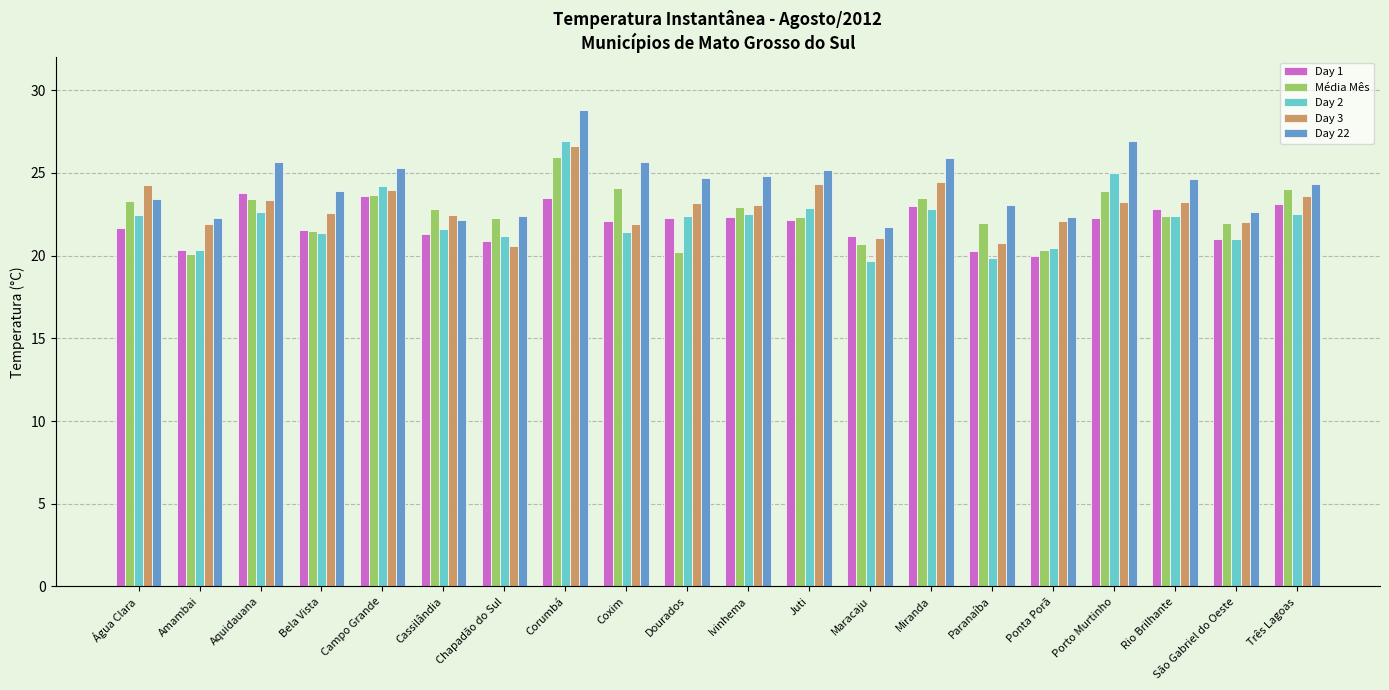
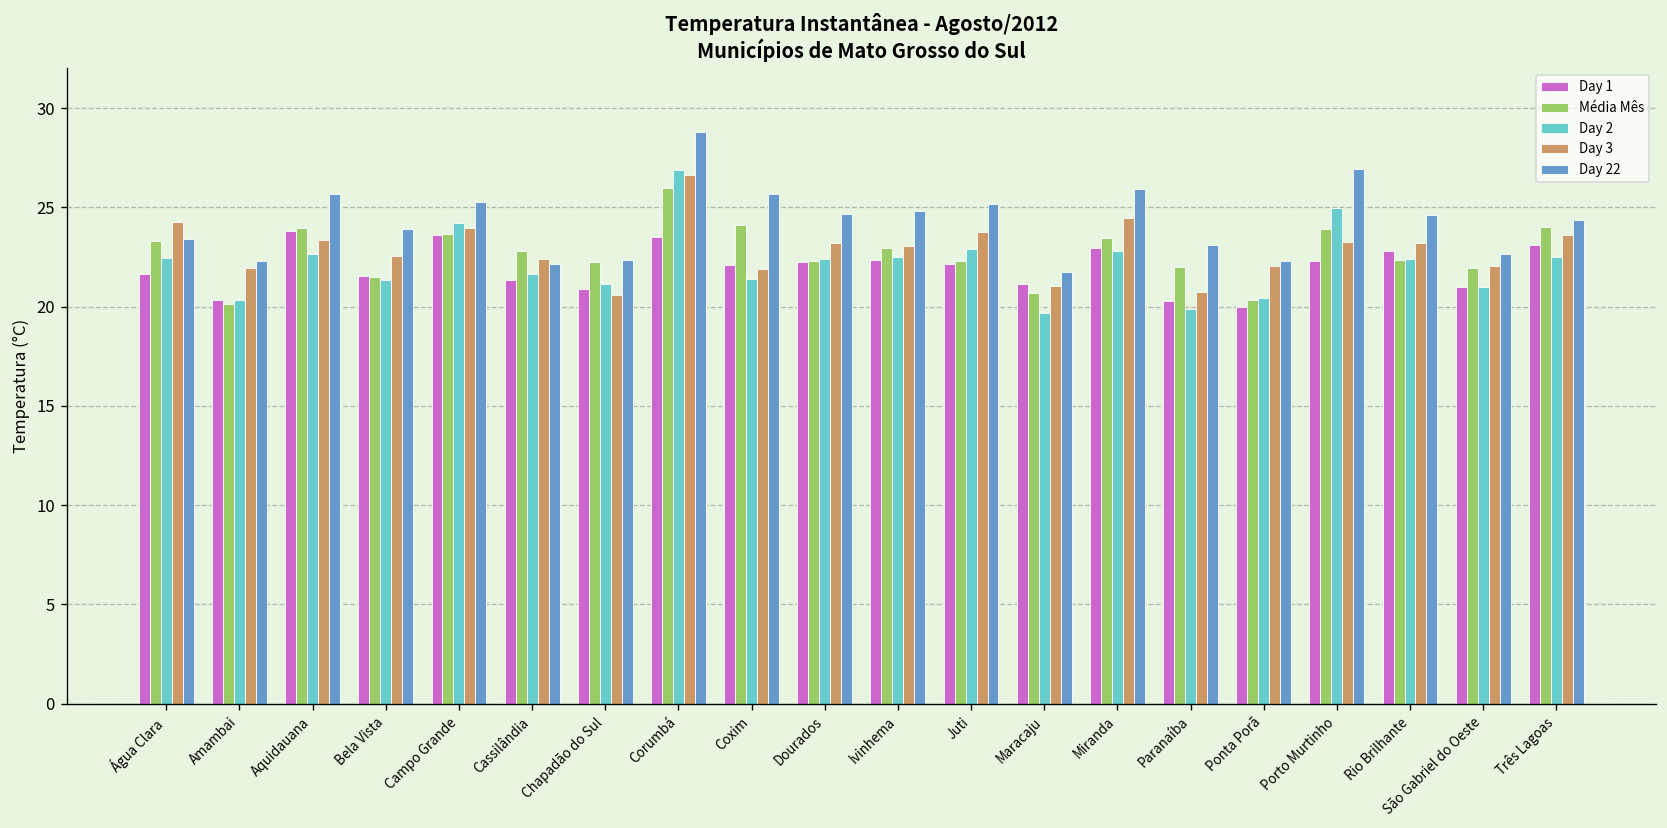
Média Mês, Aquidauana: 23.4 -> 24.0
Média Mês, Dourados: 20.2 -> 22.3
Day 3, Juti: 24.3 -> 23.8
